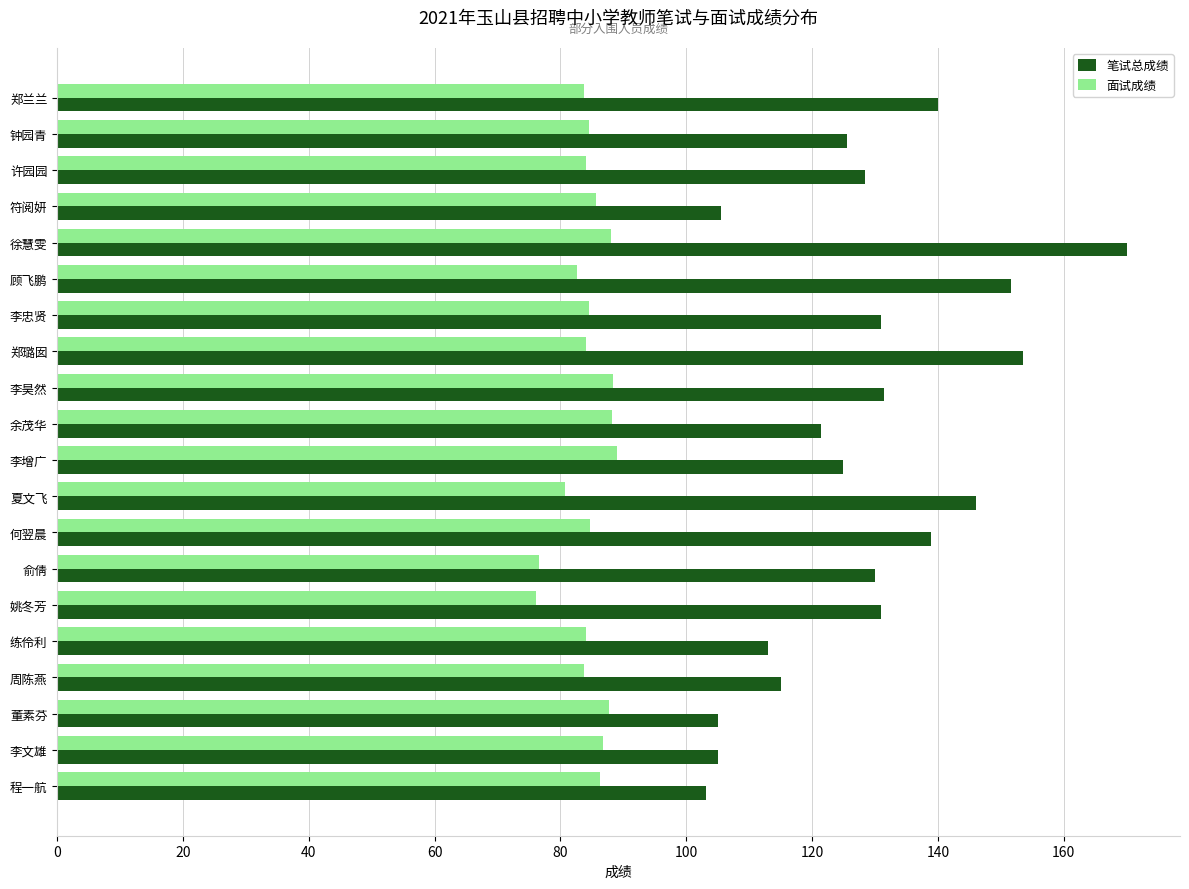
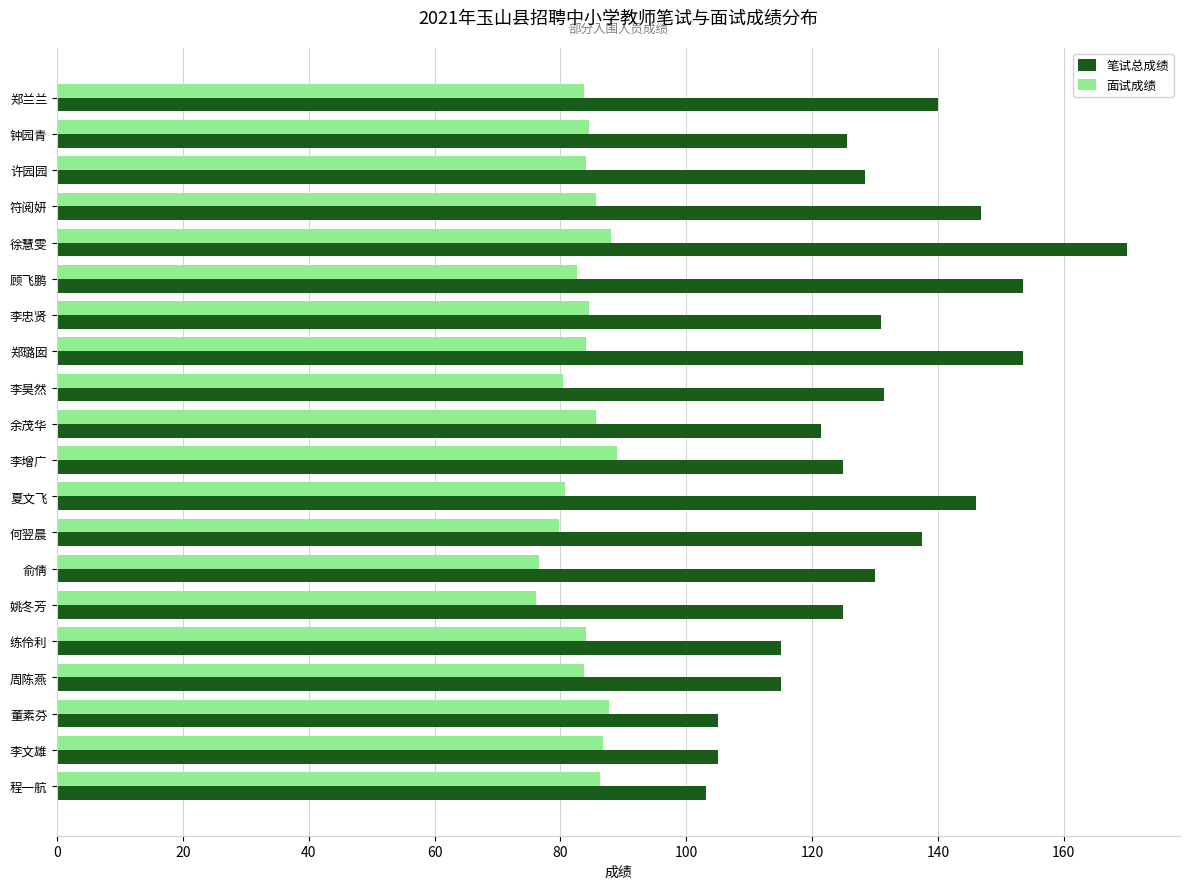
笔试总成绩, 符阅妍: 106 -> 147
笔试总成绩, 顾飞鹏: 152 -> 154
面试成绩, 李昊然: 88 -> 80
面试成绩, 余茂华: 88 -> 86
面试成绩, 何翌晨: 85 -> 80
笔试总成绩, 何翌晨: 139 -> 138
笔试总成绩, 姚冬芳: 131 -> 125
笔试总成绩, 练伶利: 113 -> 115
